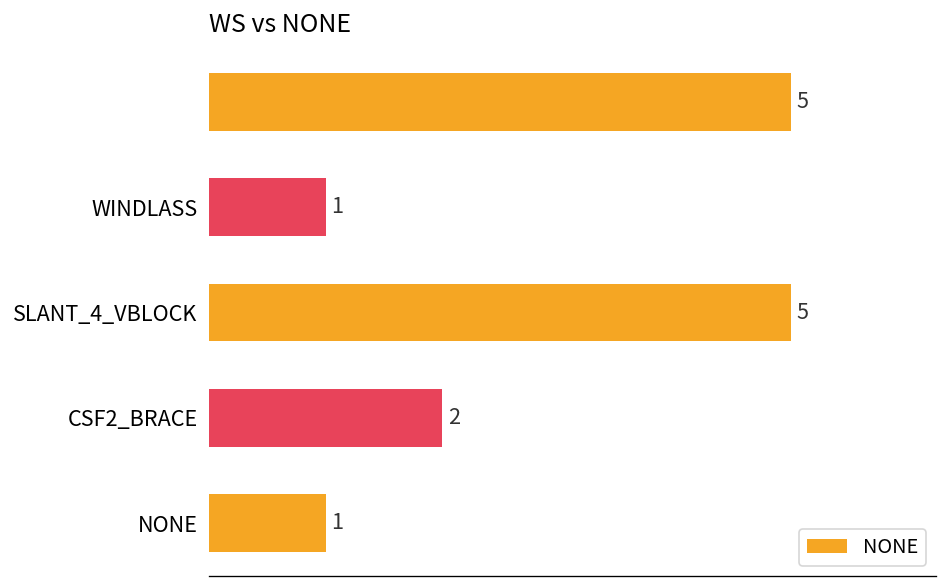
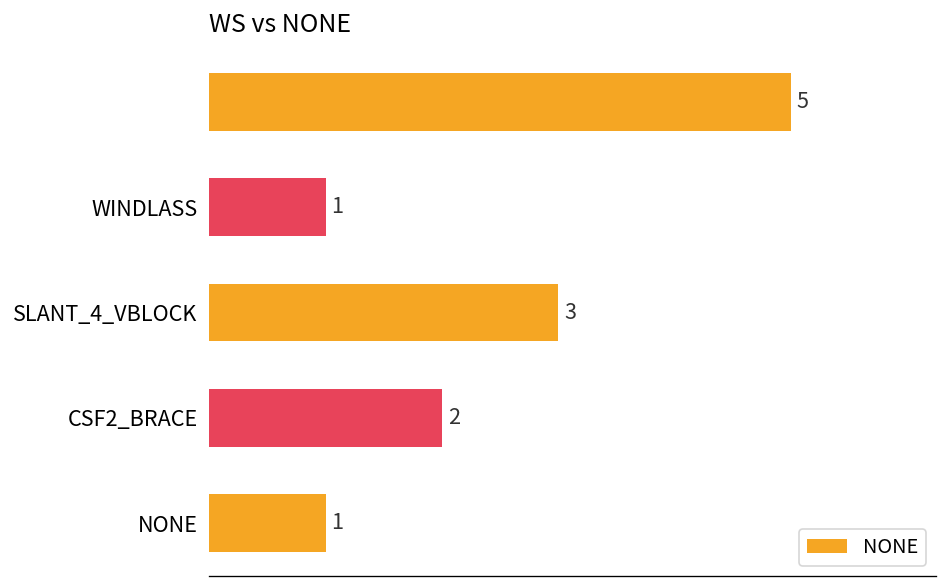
SLANT_4_VBLOCK: 5 -> 3
